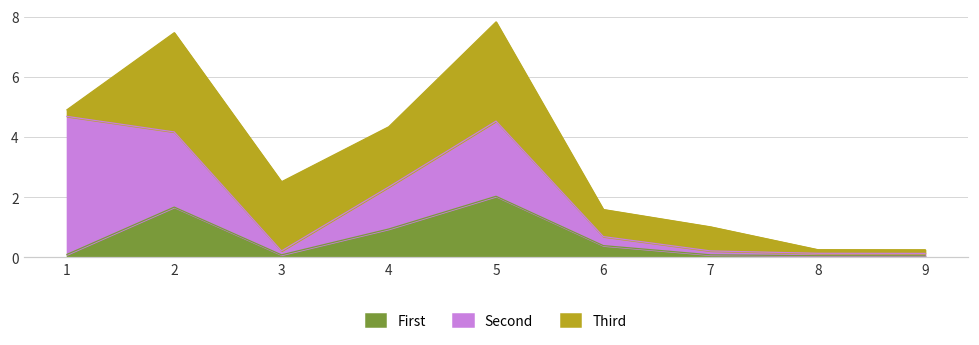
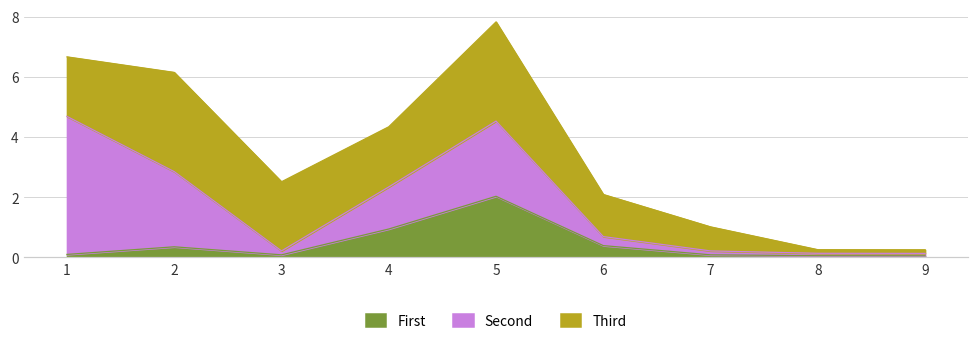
Third, 1: 0.2 -> 2.0
First, 2: 1.7 -> 0.4
Third, 6: 0.9 -> 1.4
